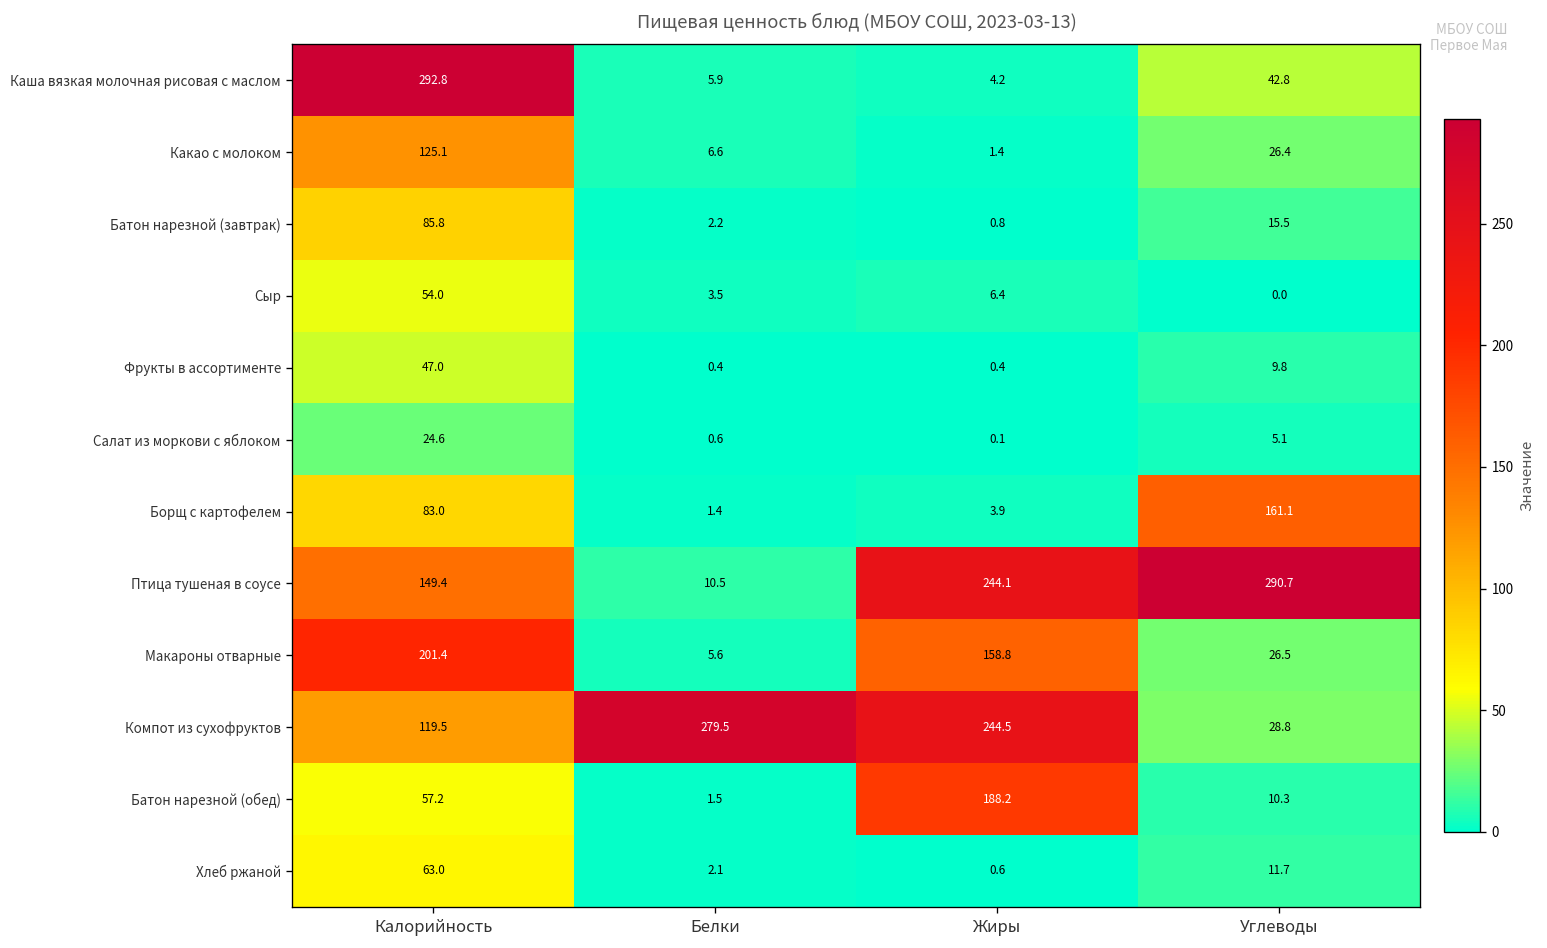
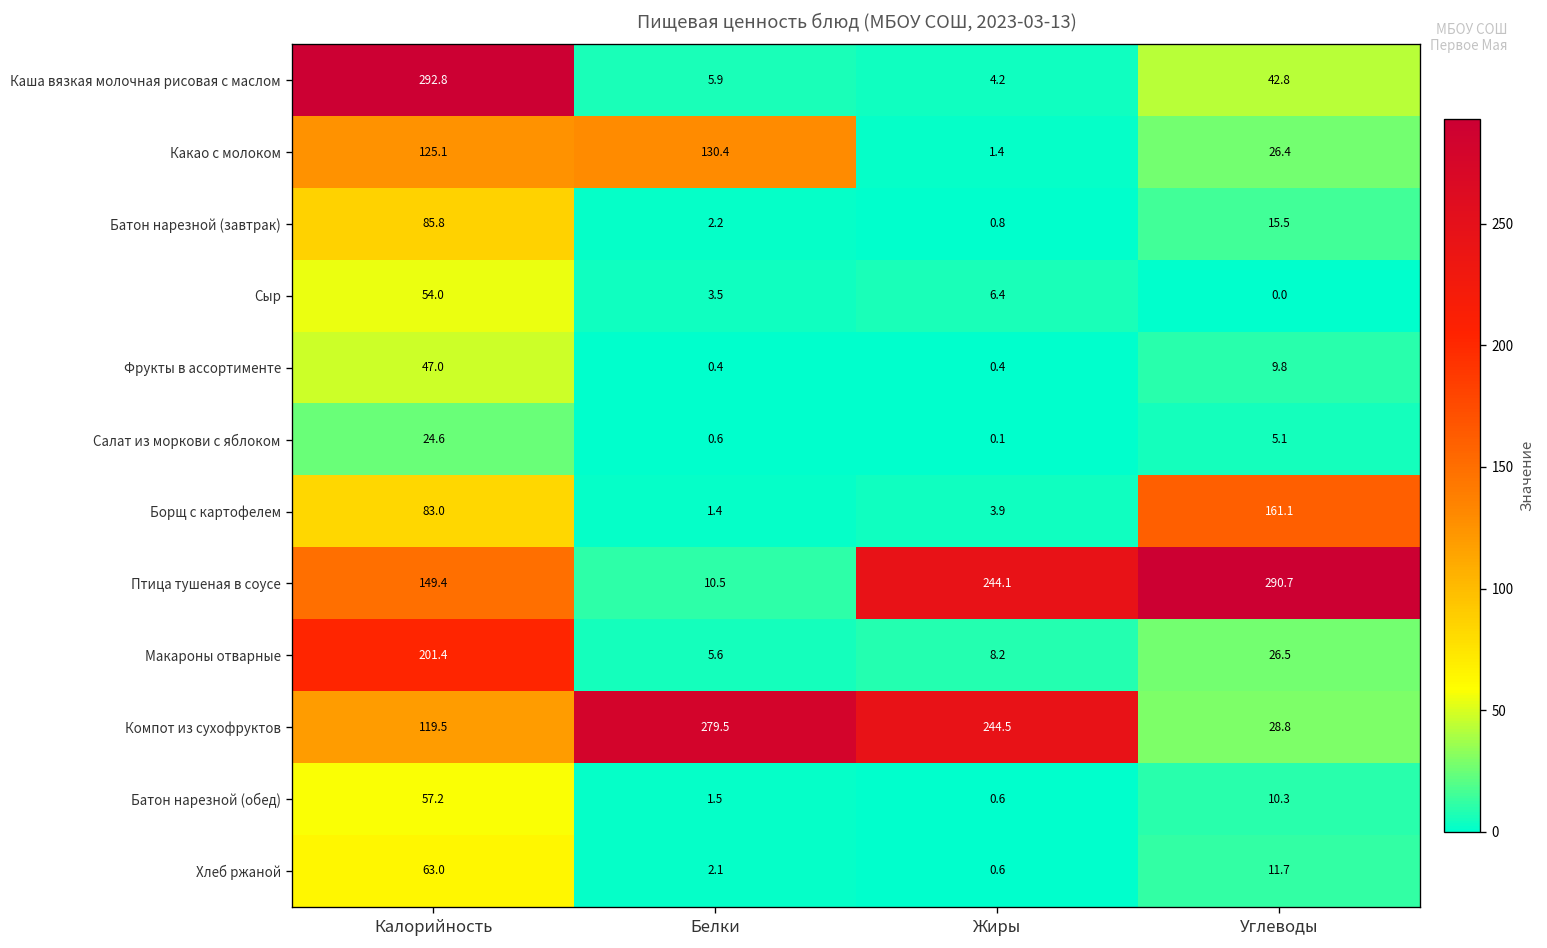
Какао с молоком, Белки: 6.6 -> 130.4
Макароны отварные, Жиры: 158.8 -> 8.2
Батон нарезной (обед), Жиры: 188.2 -> 0.6
